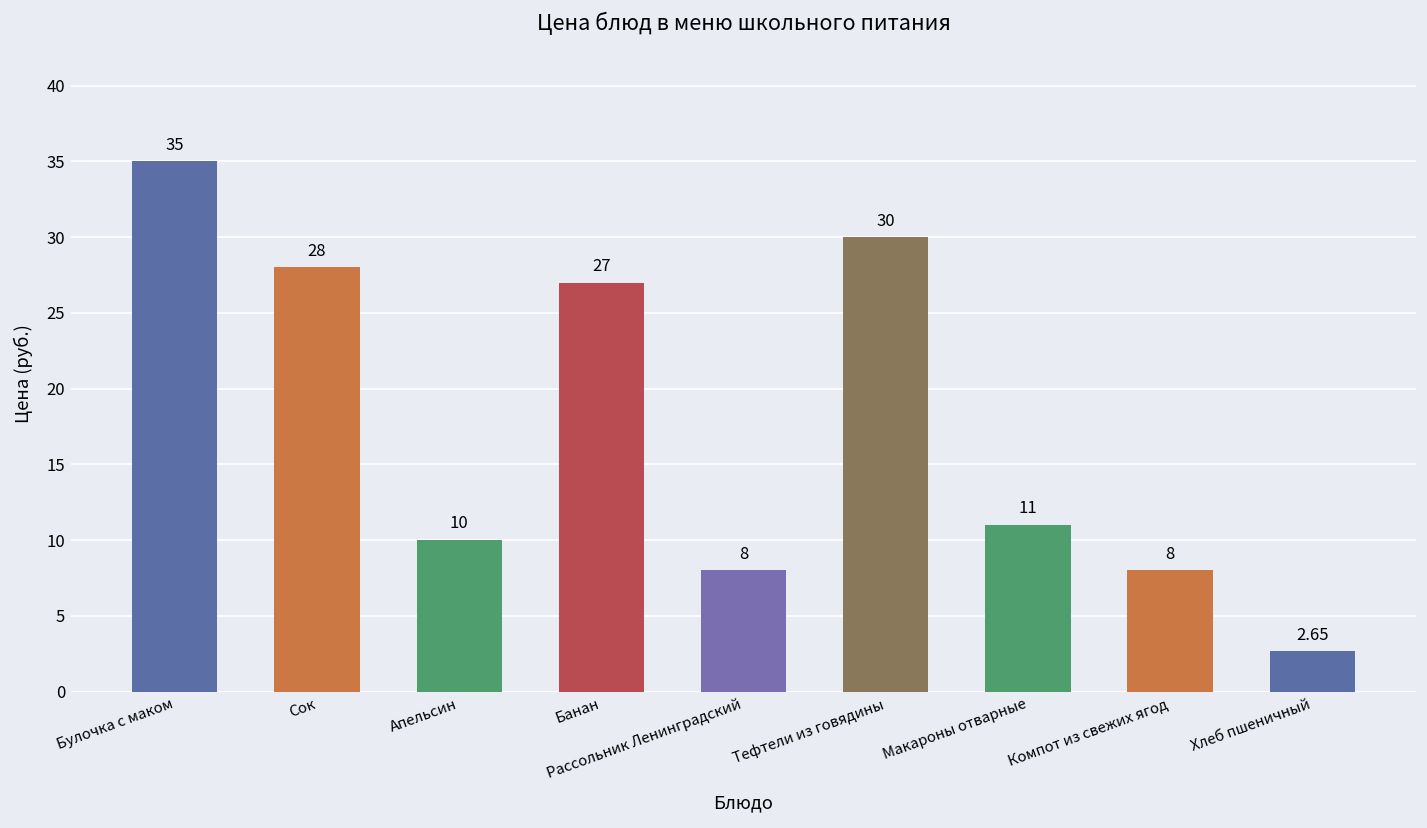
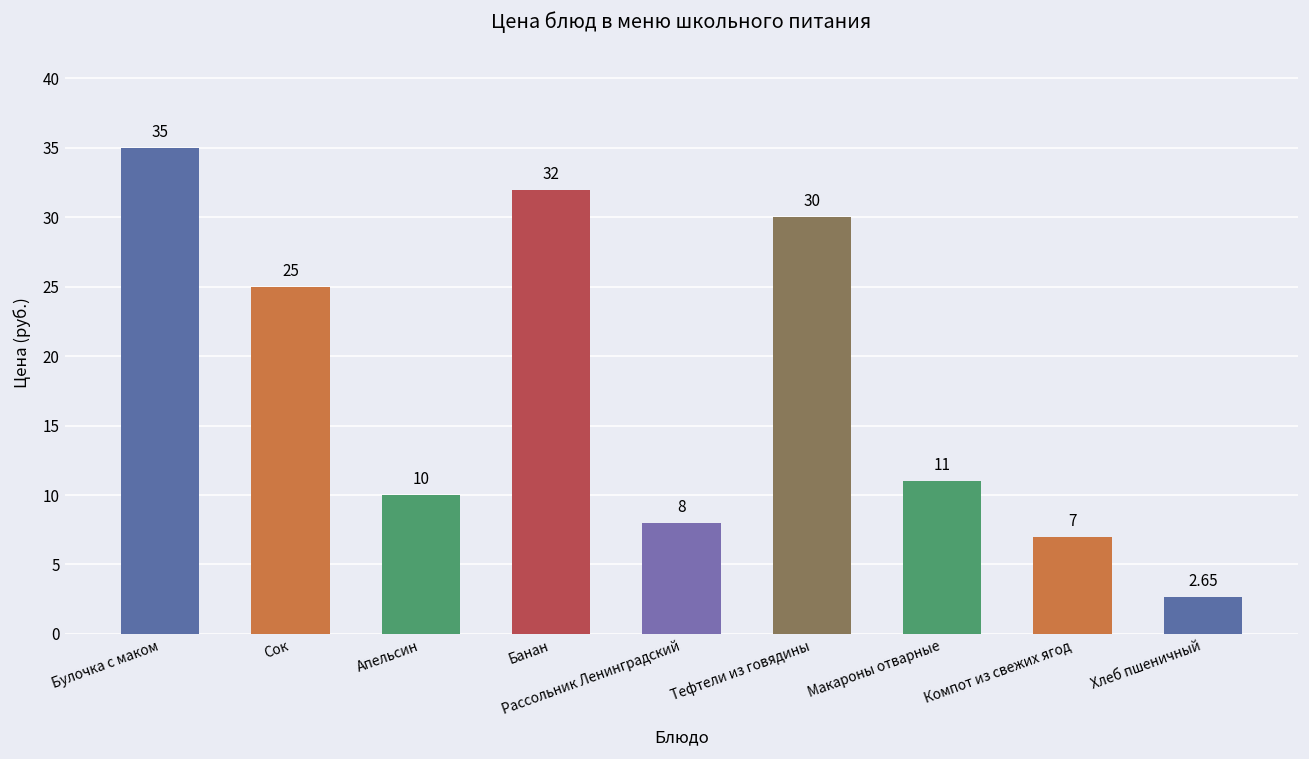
Сок: 28 -> 25
Банан: 27 -> 32
Компот из свежих ягод: 8 -> 7
